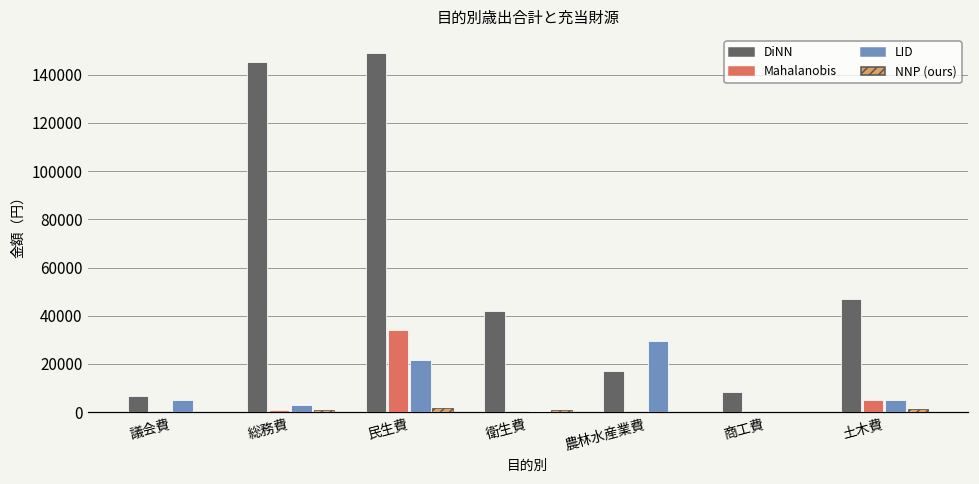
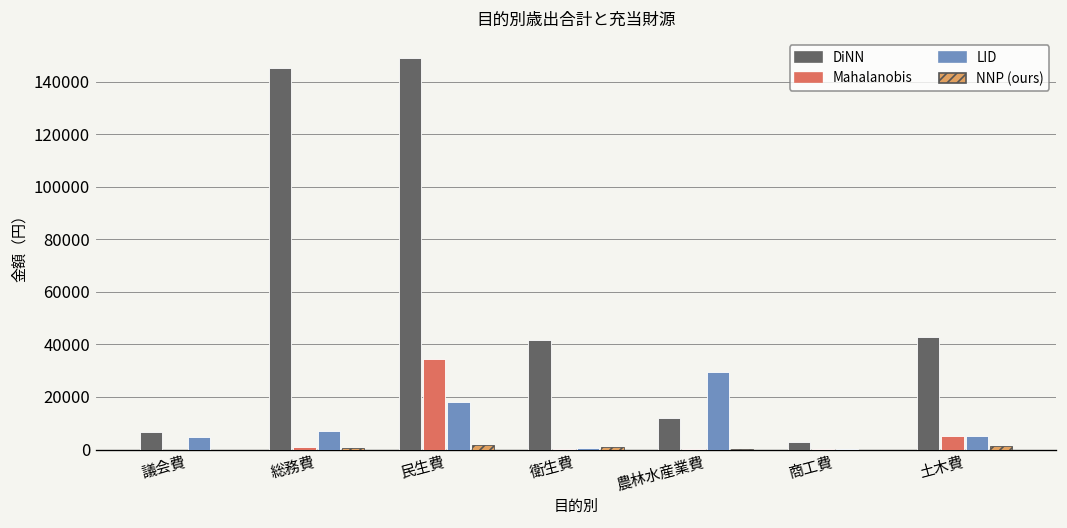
LID, 総務費: 3000 -> 7000
LID, 民生費: 22000 -> 18000
DiNN, 農林水産業費: 17000 -> 12000
DiNN, 商工費: 9000 -> 3000
DiNN, 土木費: 47000 -> 43000
